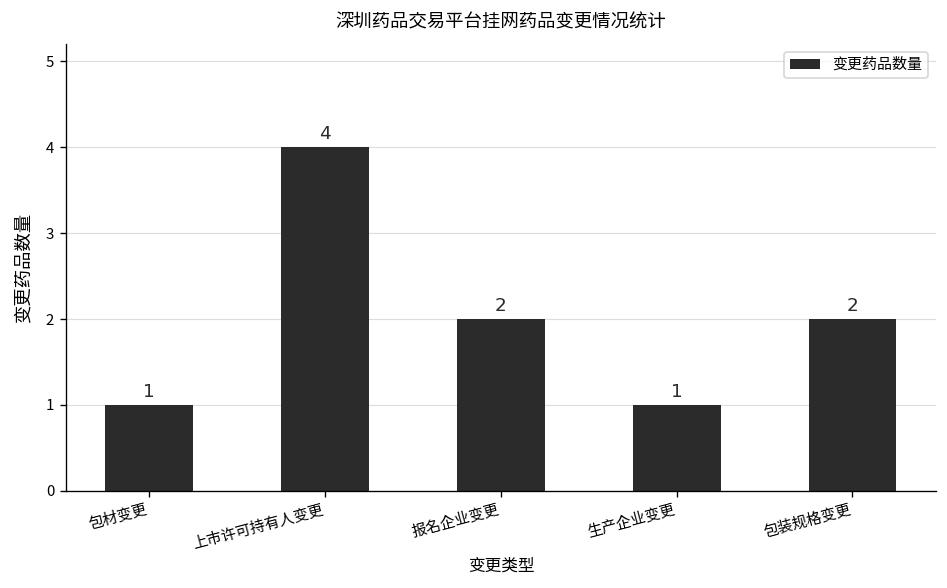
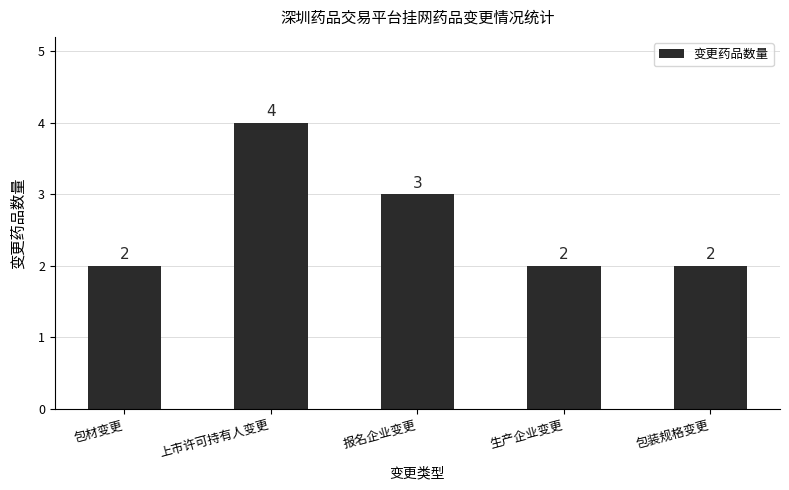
包材变更: 1 -> 2
报名企业变更: 2 -> 3
生产企业变更: 1 -> 2
